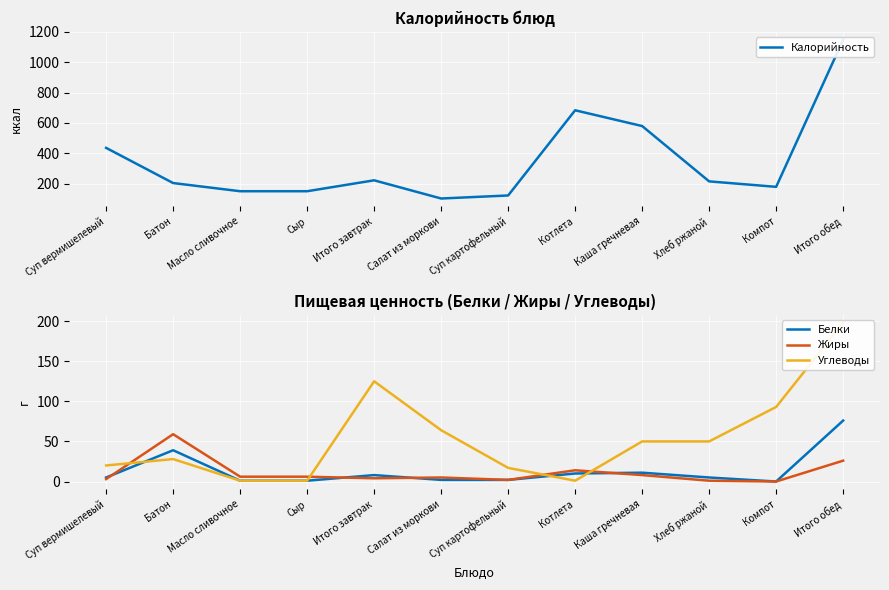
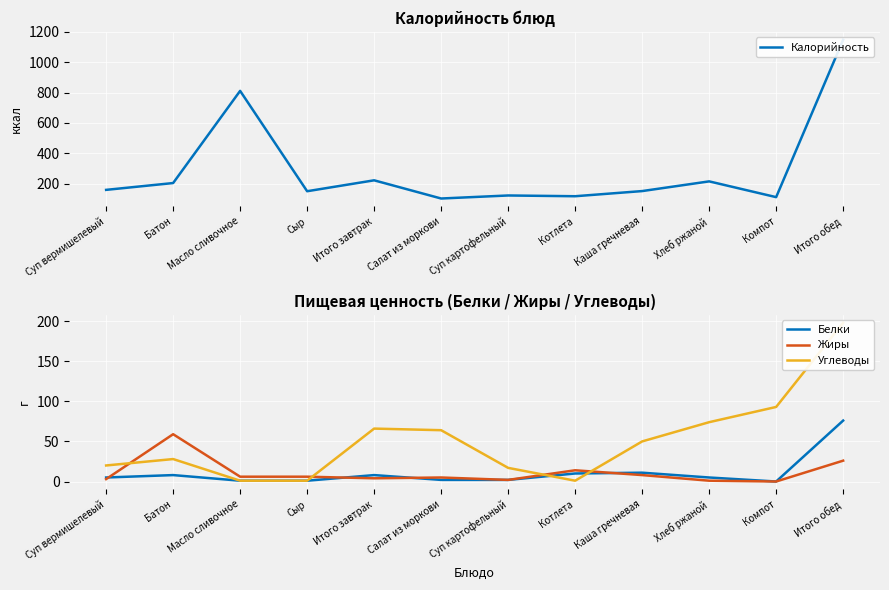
Калорийность блюд, Суп вермишелевый: 440 -> 160
Калорийность блюд, Масло сливочное: 150 -> 810
Калорийность блюд, Котлета: 680 -> 120
Калорийность блюд, Каша гречневая: 580 -> 150
Калорийность блюд, Компот: 180 -> 110
Пищевая ценность (Белки / Жиры / Углеводы), Белки, Батон: 40 -> 10
Пищевая ценность (Белки / Жиры / Углеводы), Углеводы, Итого завтрак: 130 -> 70
Пищевая ценность (Белки / Жиры / Углеводы), Углеводы, Хлеб ржаной: 50 -> 70
